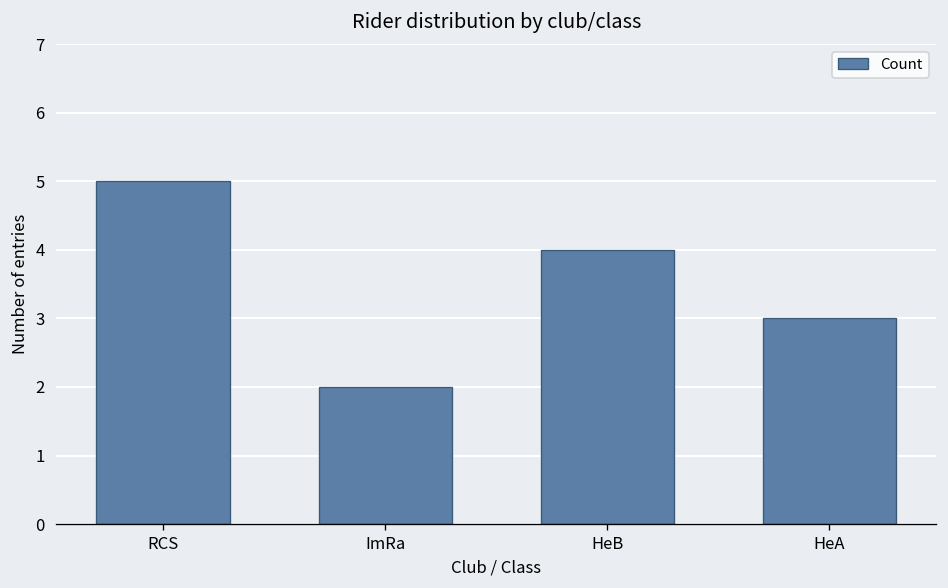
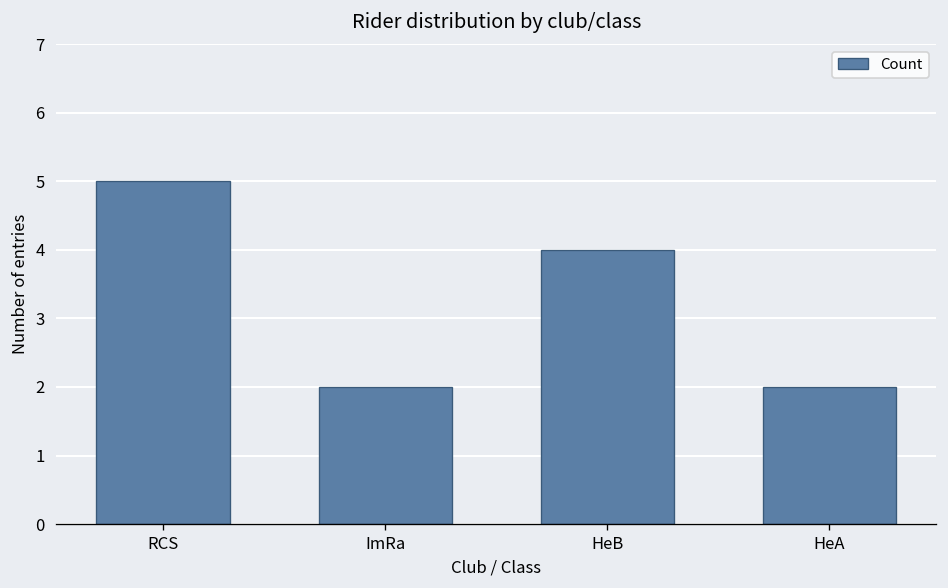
HeA: 3 -> 2
